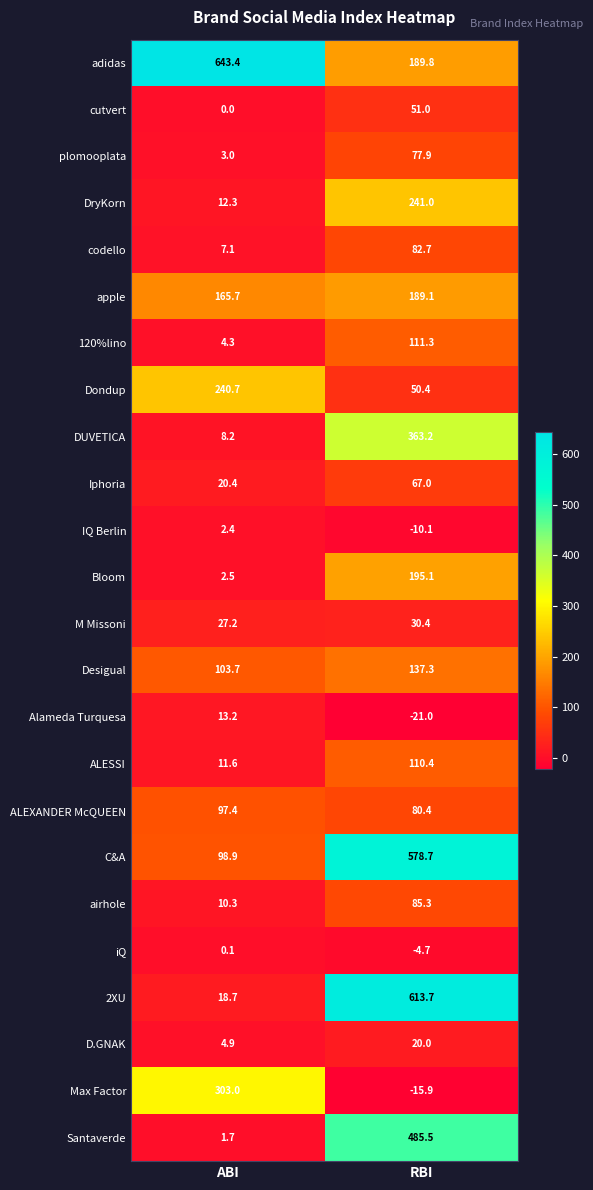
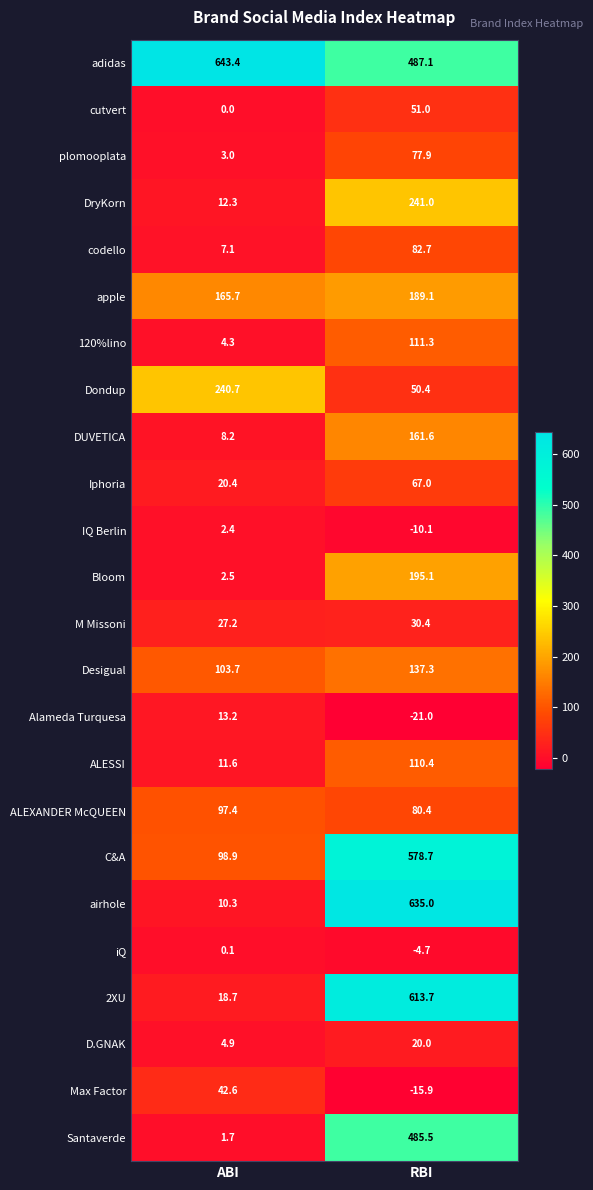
adidas, RBI: 189.8 -> 487.1
DUVETICA, RBI: 363.2 -> 161.6
airhole, RBI: 85.3 -> 635.0
Max Factor, ABI: 303.0 -> 42.6
